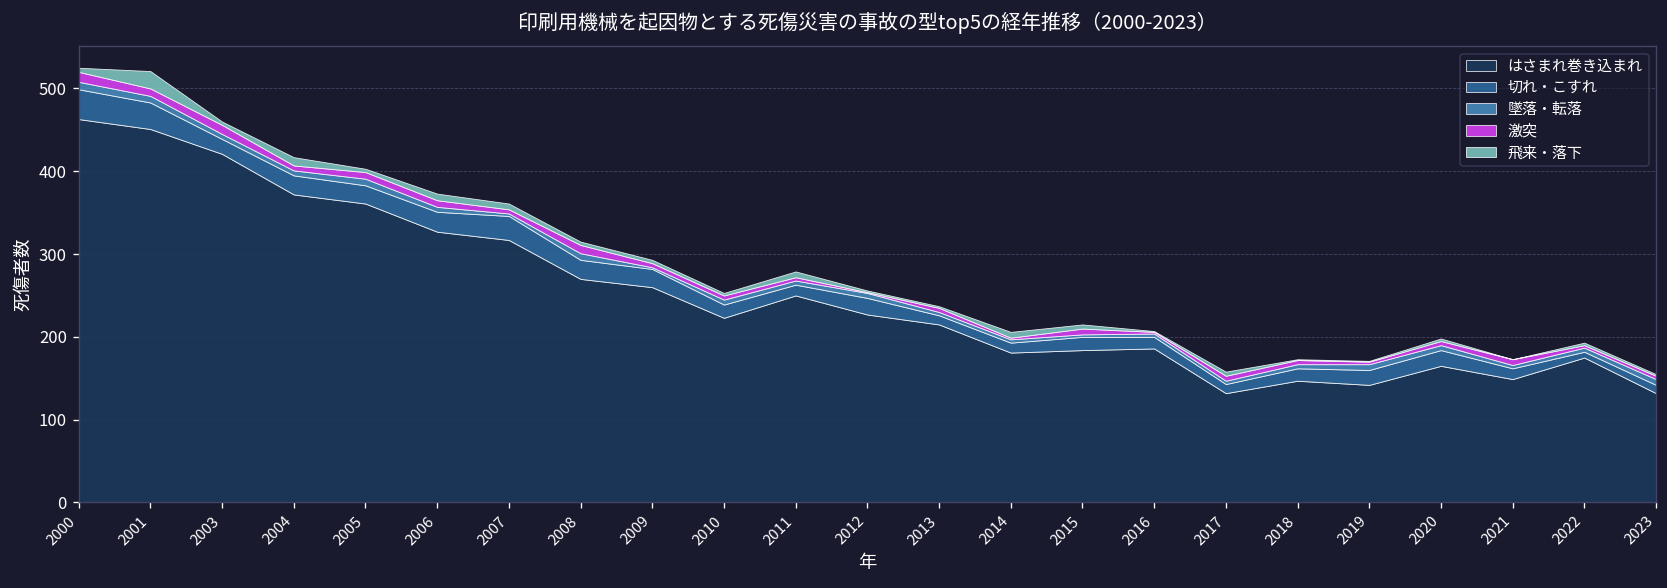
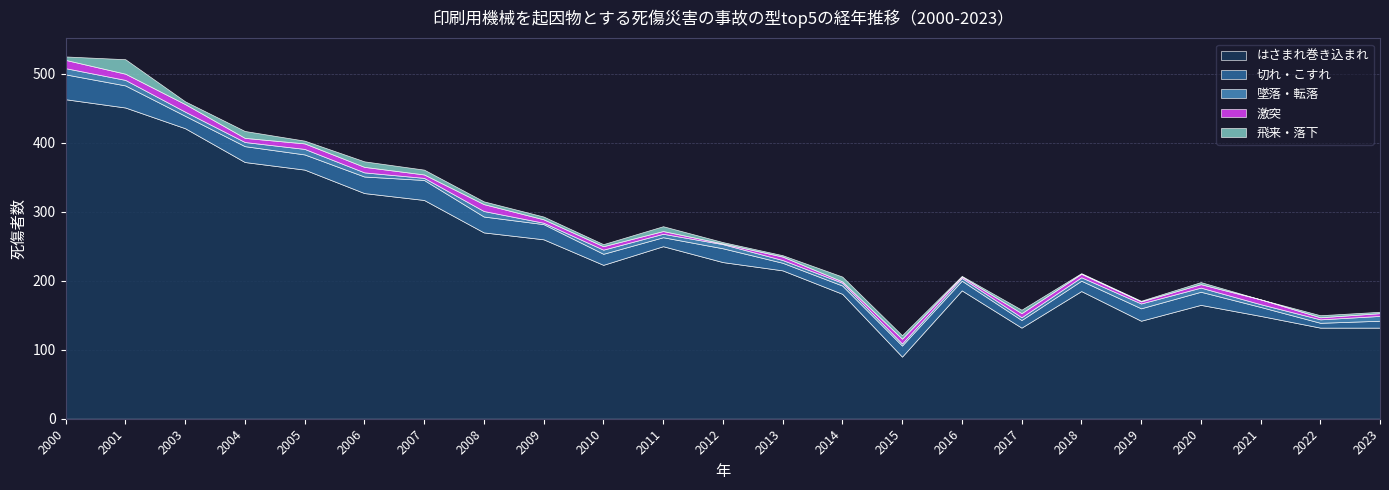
はさまれ巻き込まれ, 2015: 180 -> 90
はさまれ巻き込まれ, 2018: 150 -> 190
はさまれ巻き込まれ, 2022: 180 -> 130
